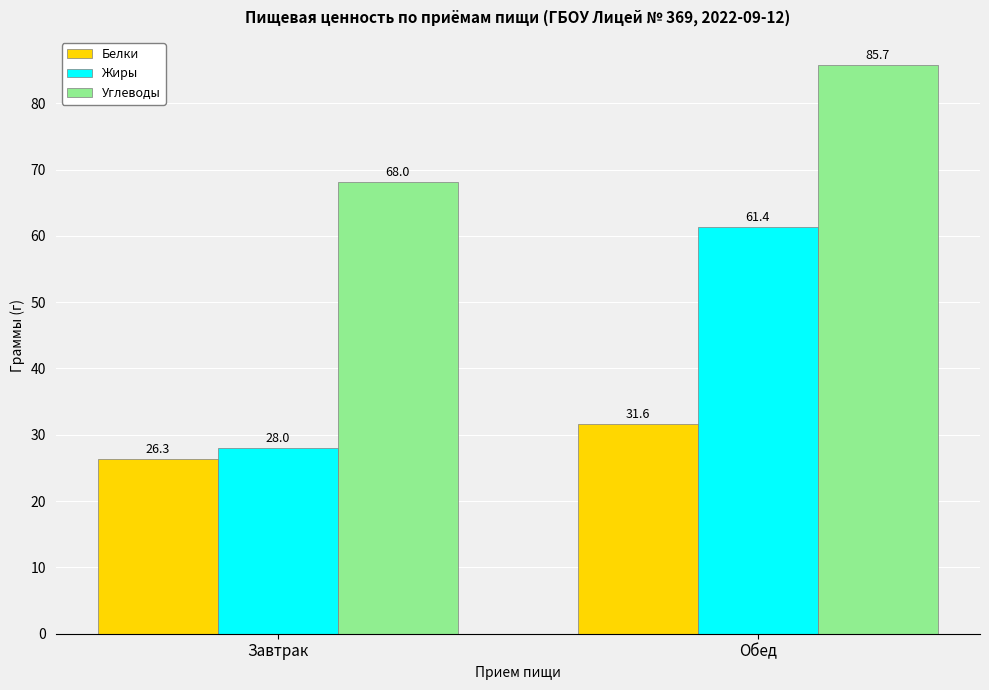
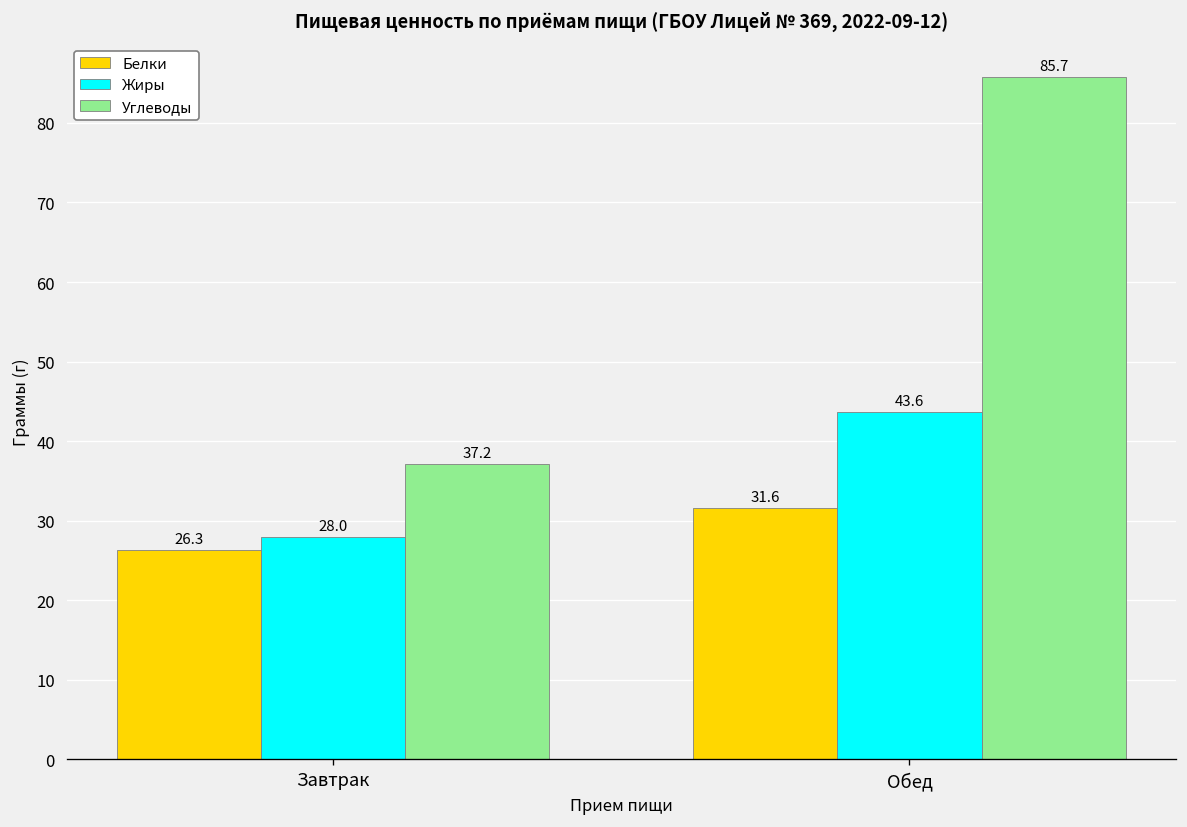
Углеводы, Завтрак: 68.0 -> 37.2
Жиры, Обед: 61.4 -> 43.6
